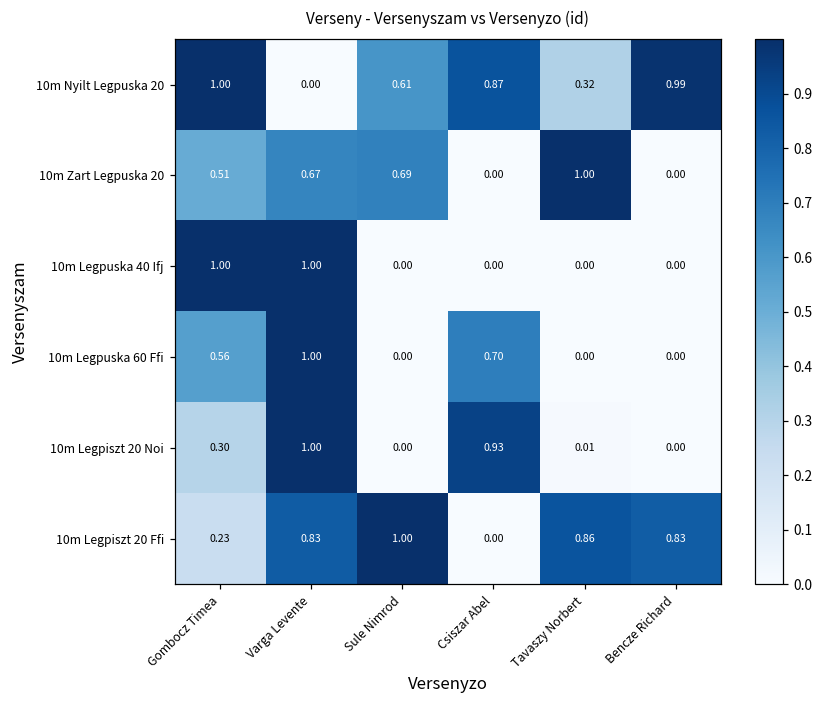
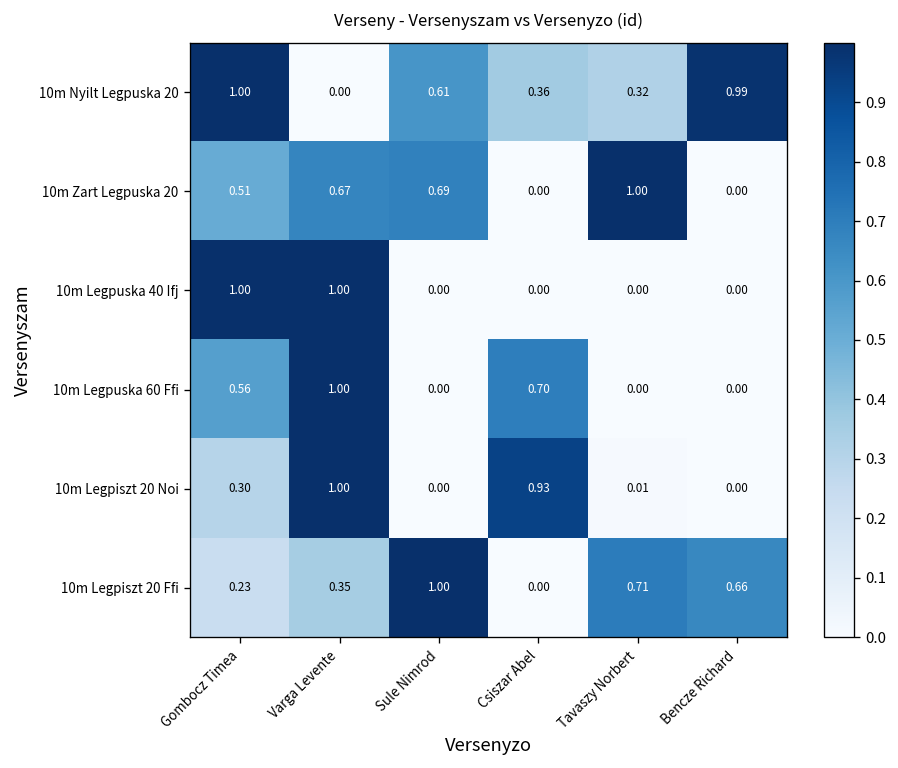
10m Nyilt Legpuska 20, Csiszar Abel: 0.87 -> 0.36
10m Legpiszt 20 Ffi, Varga Levente: 0.83 -> 0.35
10m Legpiszt 20 Ffi, Tavaszy Norbert: 0.86 -> 0.71
10m Legpiszt 20 Ffi, Bencze Richard: 0.83 -> 0.66
